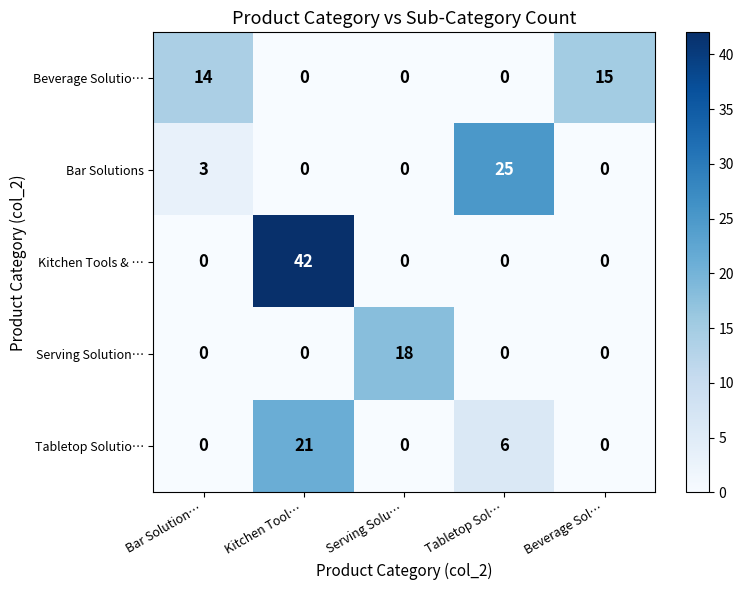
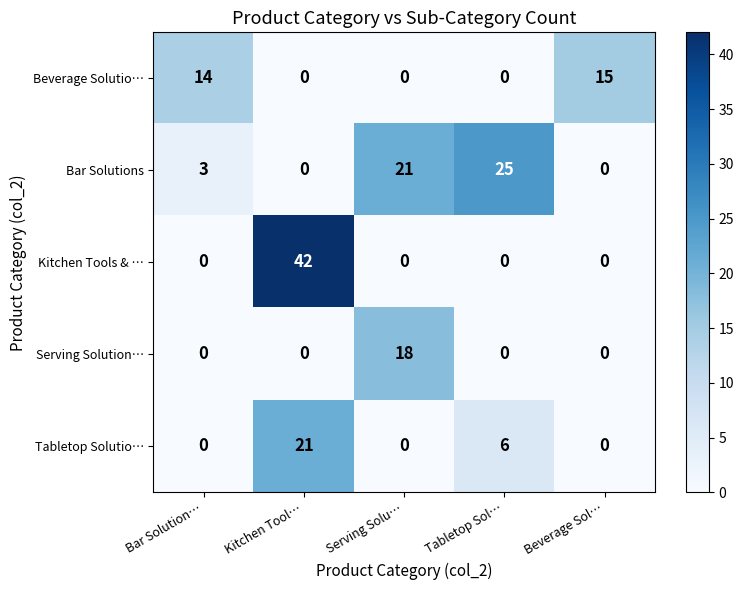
Bar Solutions, Serving Solu…: 0 -> 21
